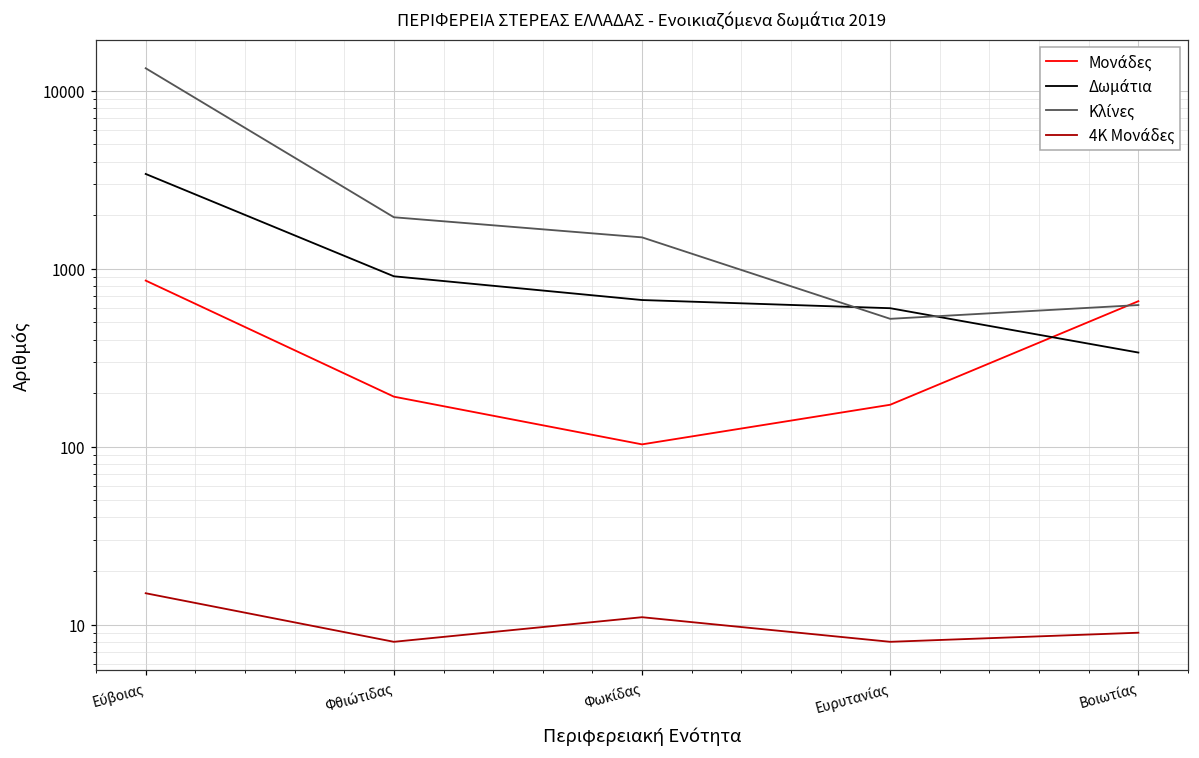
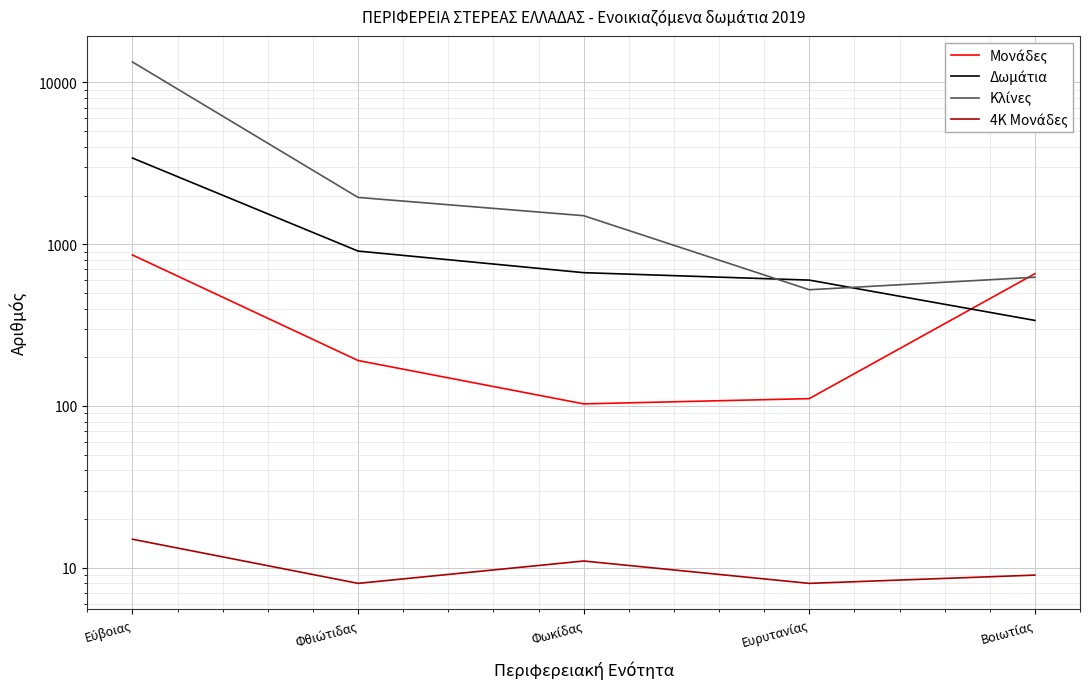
Μονάδες, Ευρυτανίας: 170 -> 110
